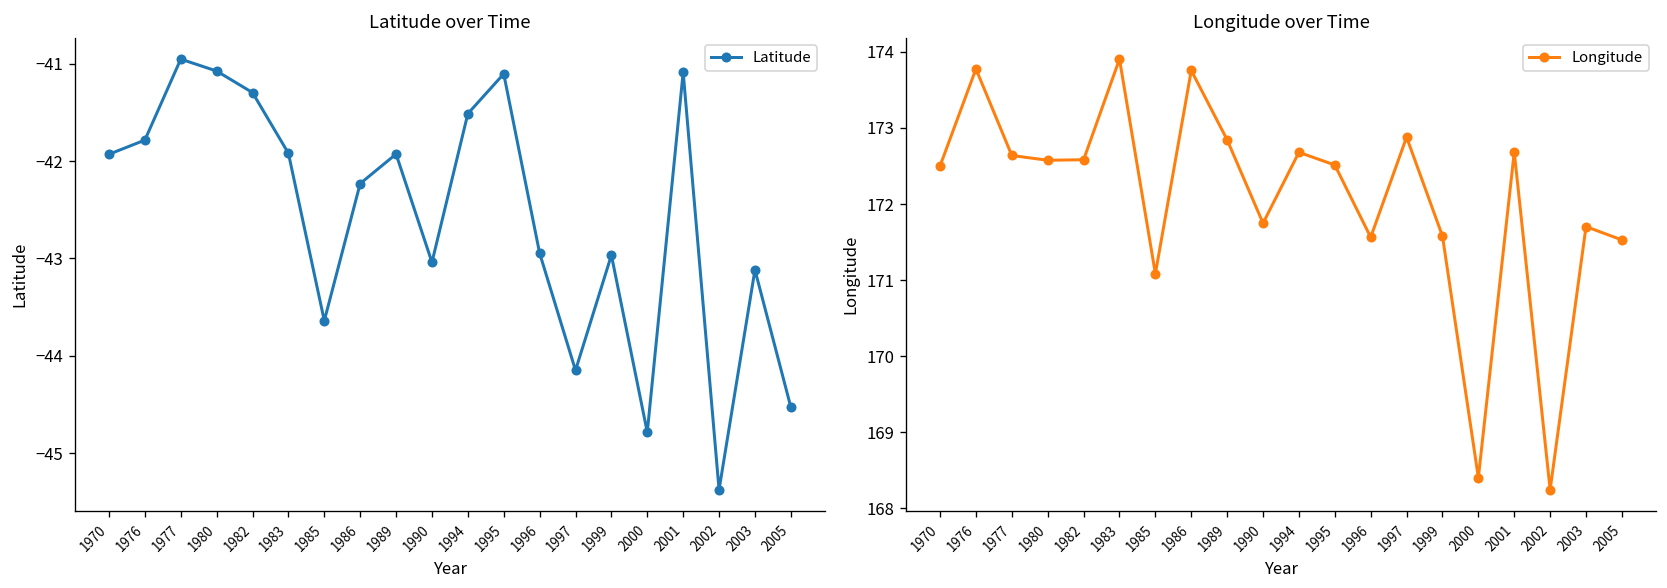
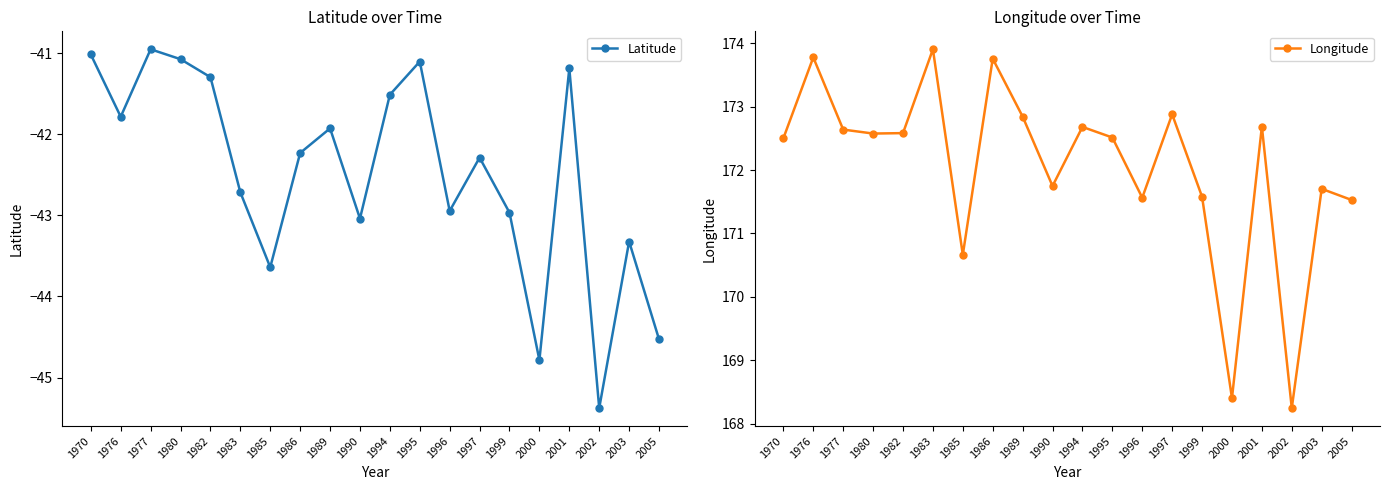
Latitude over Time, 1970: -41.9 -> -41.0
Latitude over Time, 1983: -41.9 -> -42.7
Latitude over Time, 1997: -44.1 -> -42.3
Latitude over Time, 2001: -41.1 -> -41.2
Latitude over Time, 2003: -43.1 -> -43.3
Longitude over Time, 1985: 171.1 -> 170.7
